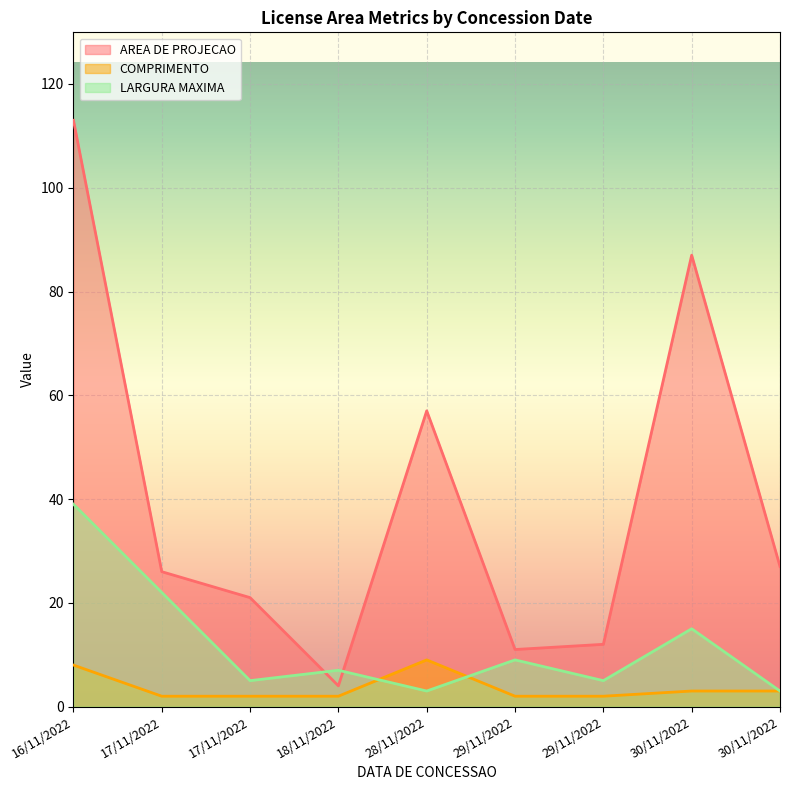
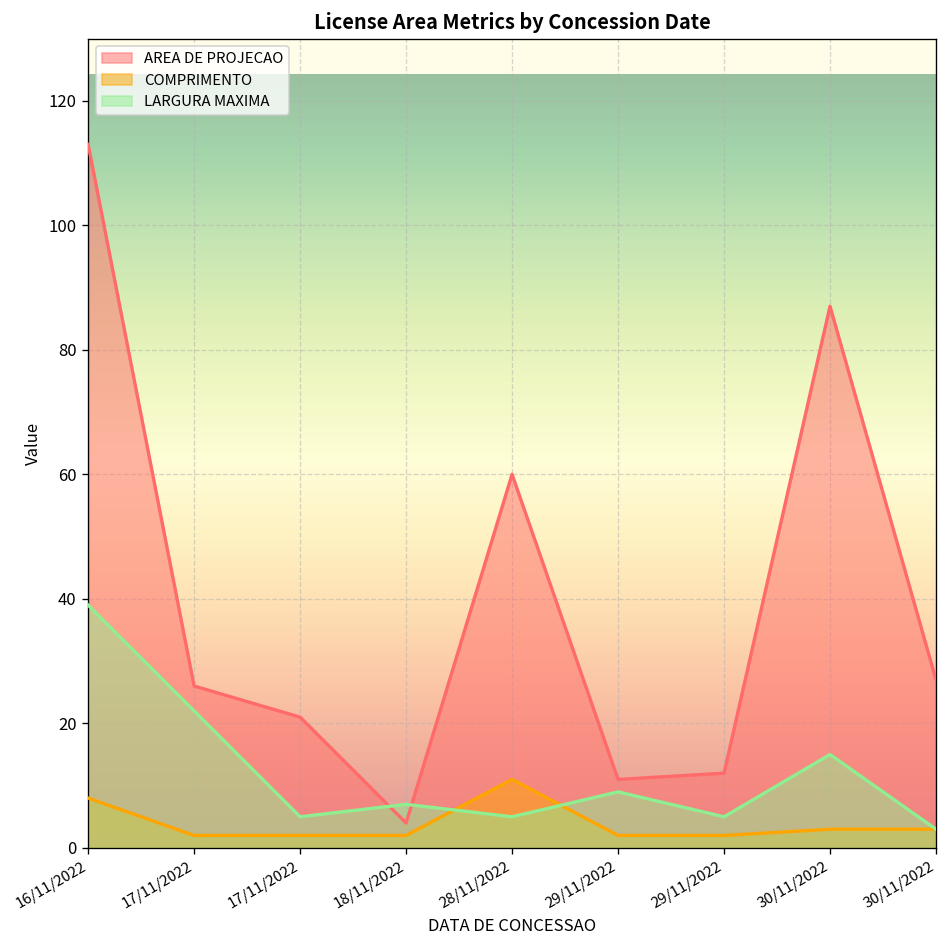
AREA DE PROJECAO, 28/11/2022: 57 -> 60
COMPRIMENTO, 28/11/2022: 9 -> 11
LARGURA MAXIMA, 28/11/2022: 3 -> 5
